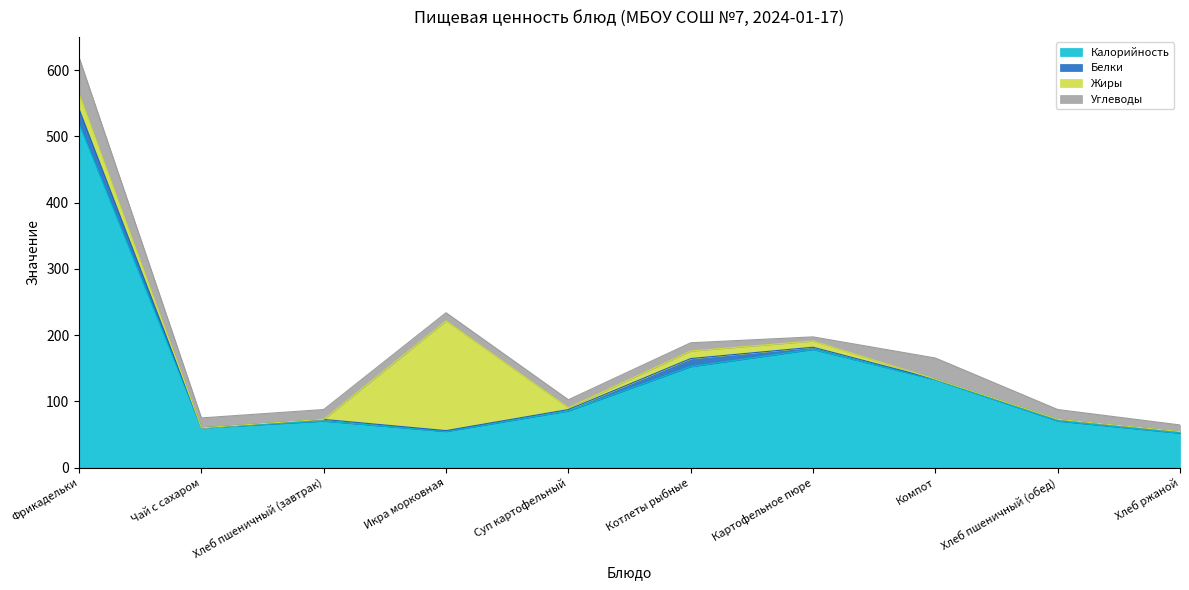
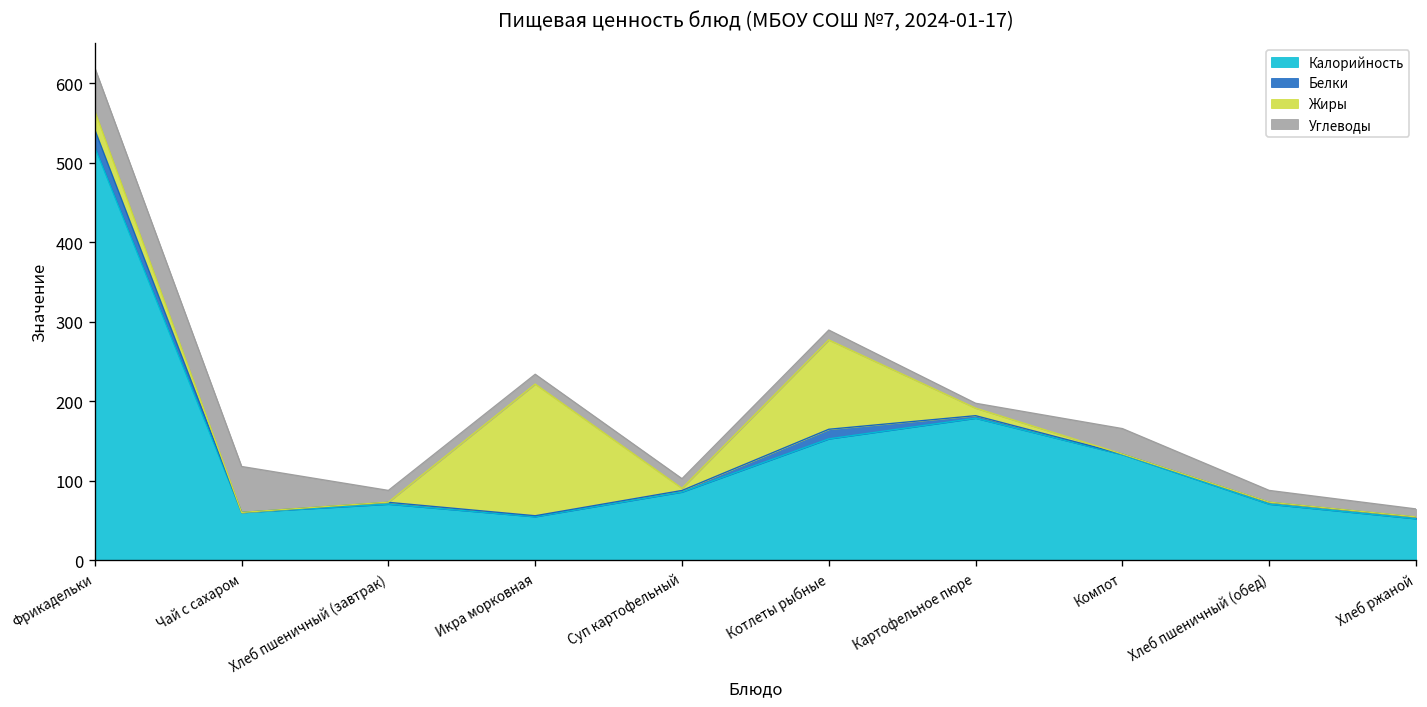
Углеводы, Чай с сахаром: 20 -> 60
Жиры, Котлеты рыбные: 10 -> 110
